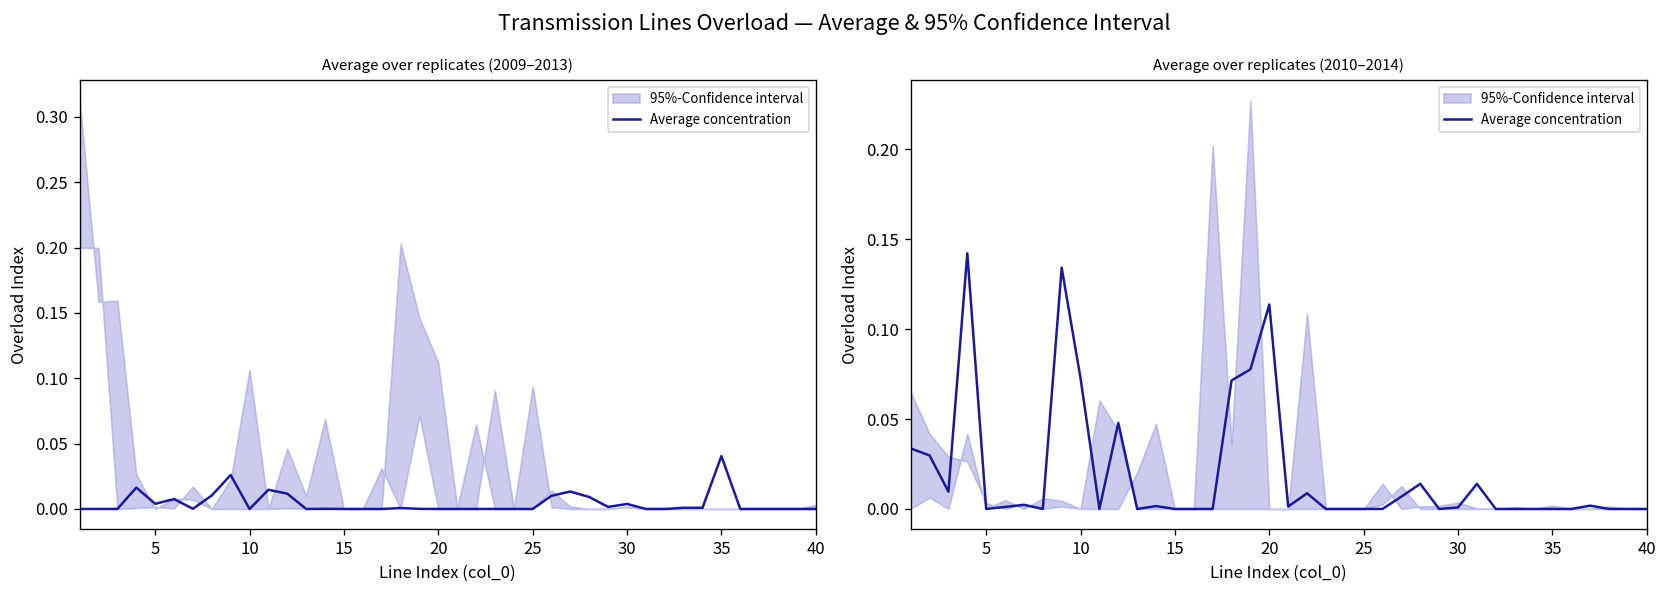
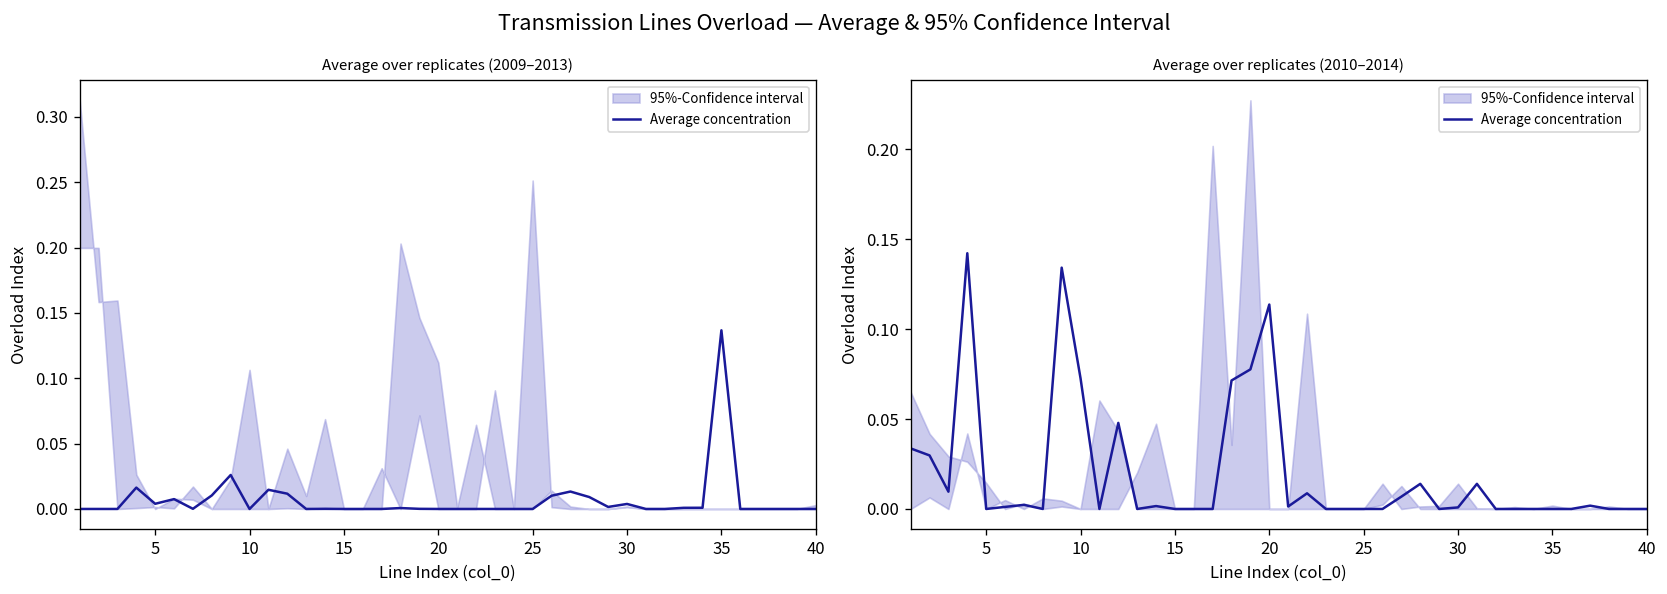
Average over replicates (2009–2013), 95%-Confidence interval, 25: 0.094 -> 0.251
Average over replicates (2009–2013), Average concentration, 35: 0.040 -> 0.137
Average over replicates (2010–2014), 95%-Confidence interval, 5: 0.003 -> 0.014
Average over replicates (2010–2014), 95%-Confidence interval, 30: 0.004 -> 0.014
